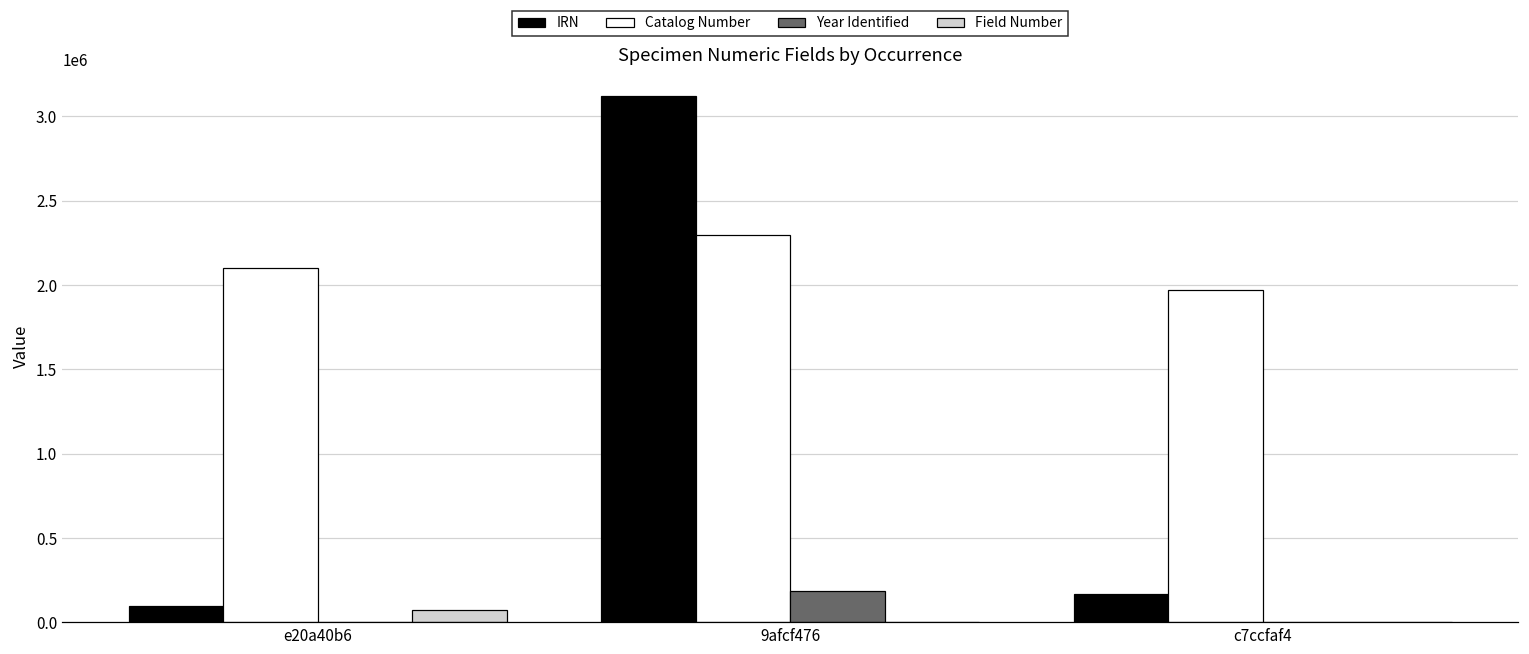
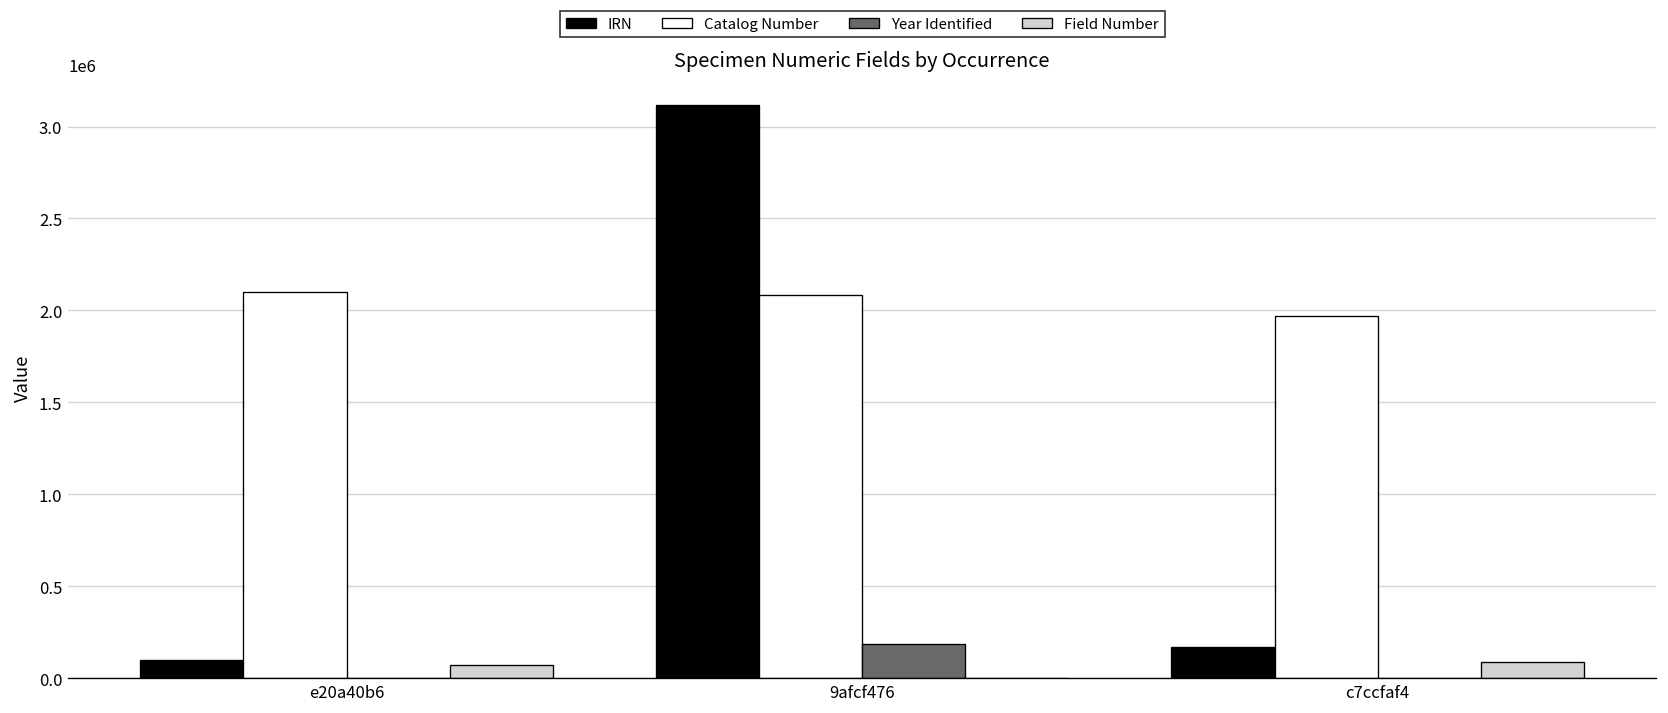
Catalog Number, 9afcf476: 2300000 -> 2080000
Field Number, c7ccfaf4: 0 -> 90000
